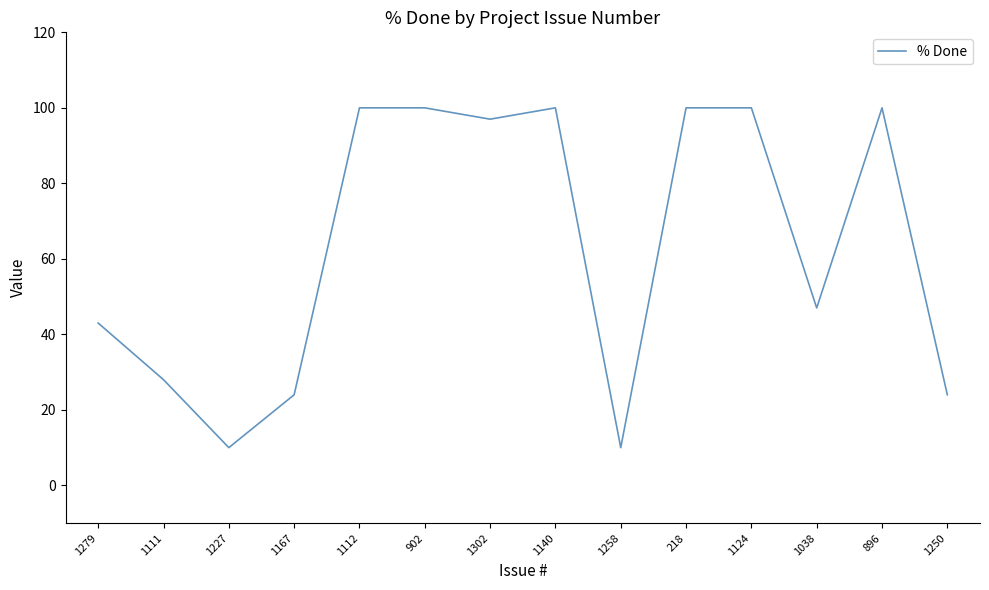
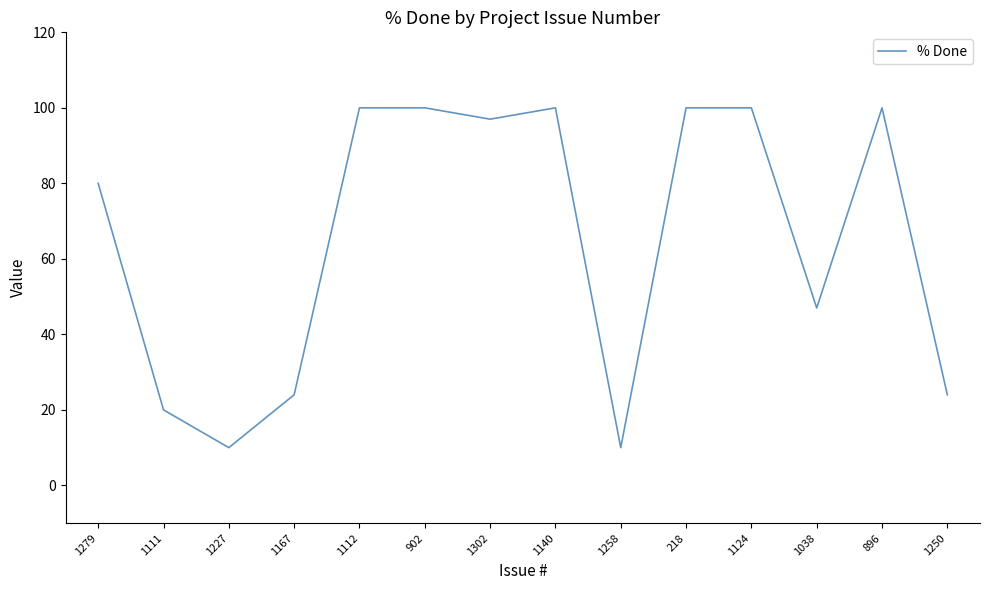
1279: 43 -> 80
1111: 28 -> 20
